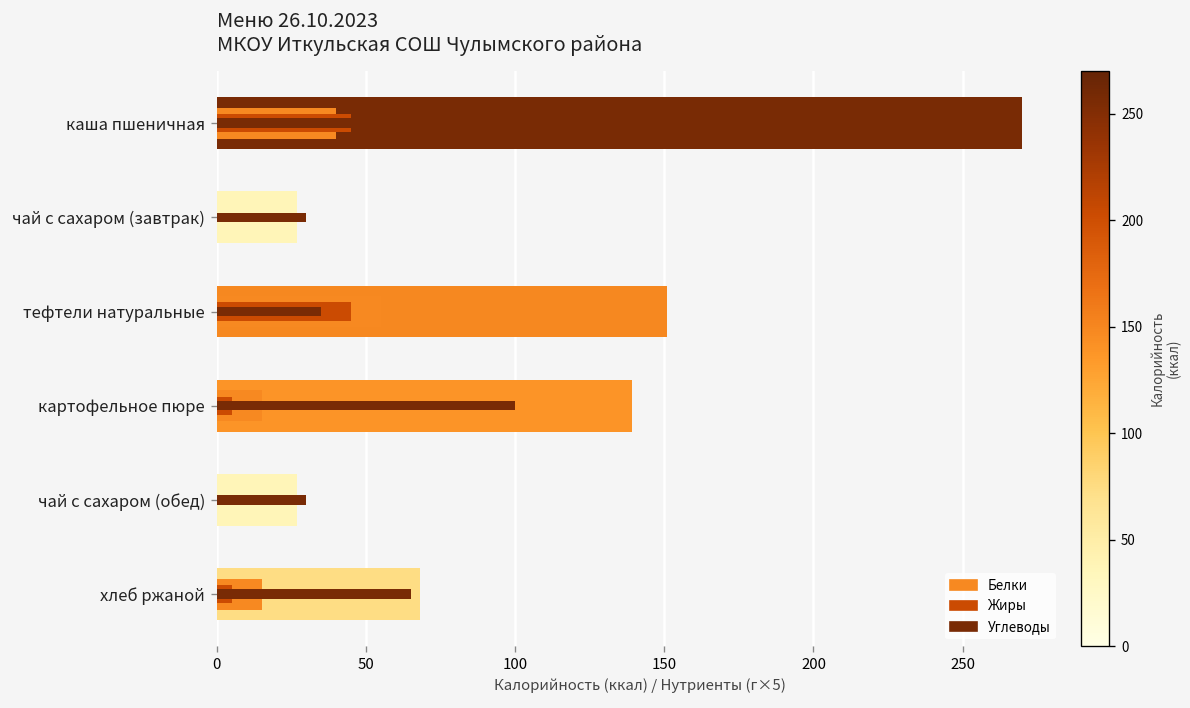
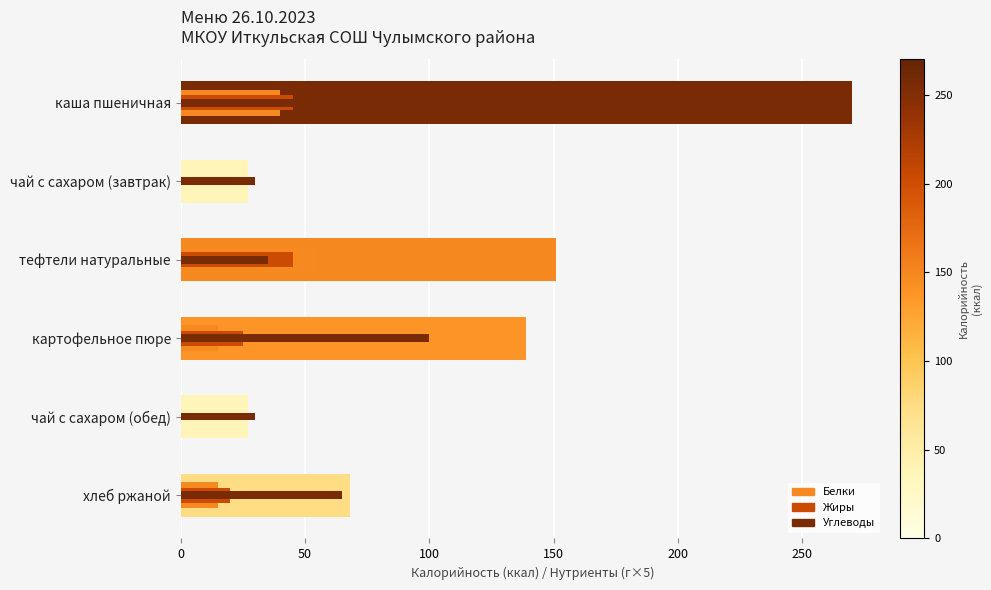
Жиры, картофельное пюре: 5 -> 25
Жиры, хлеб ржаной: 5 -> 20
